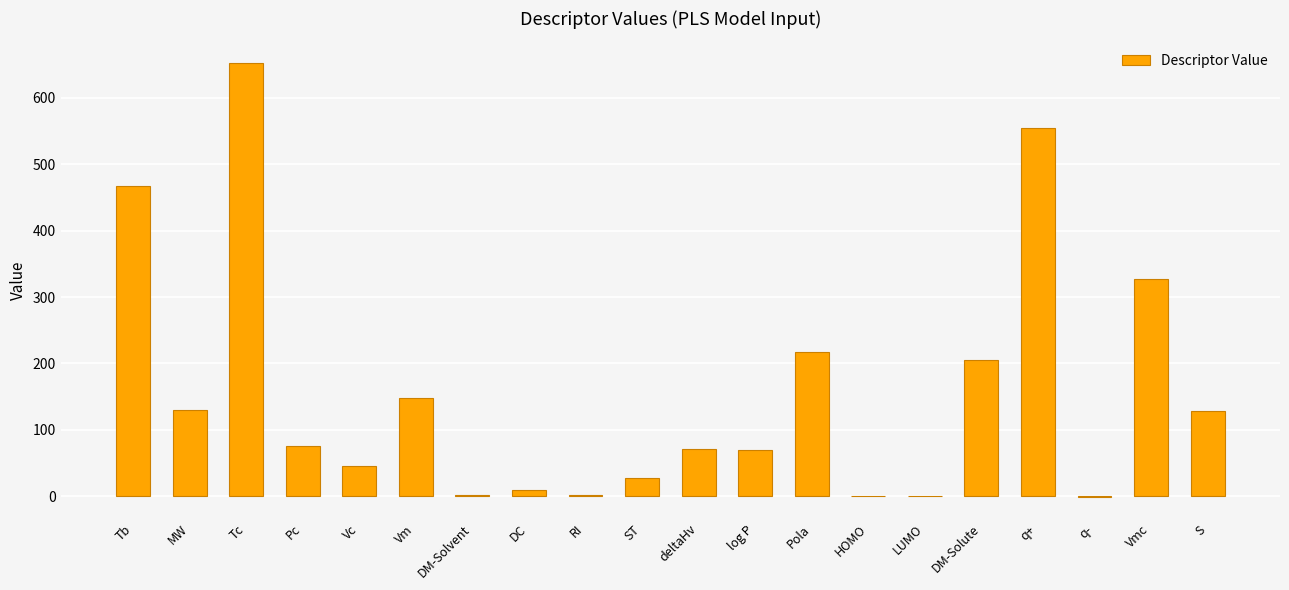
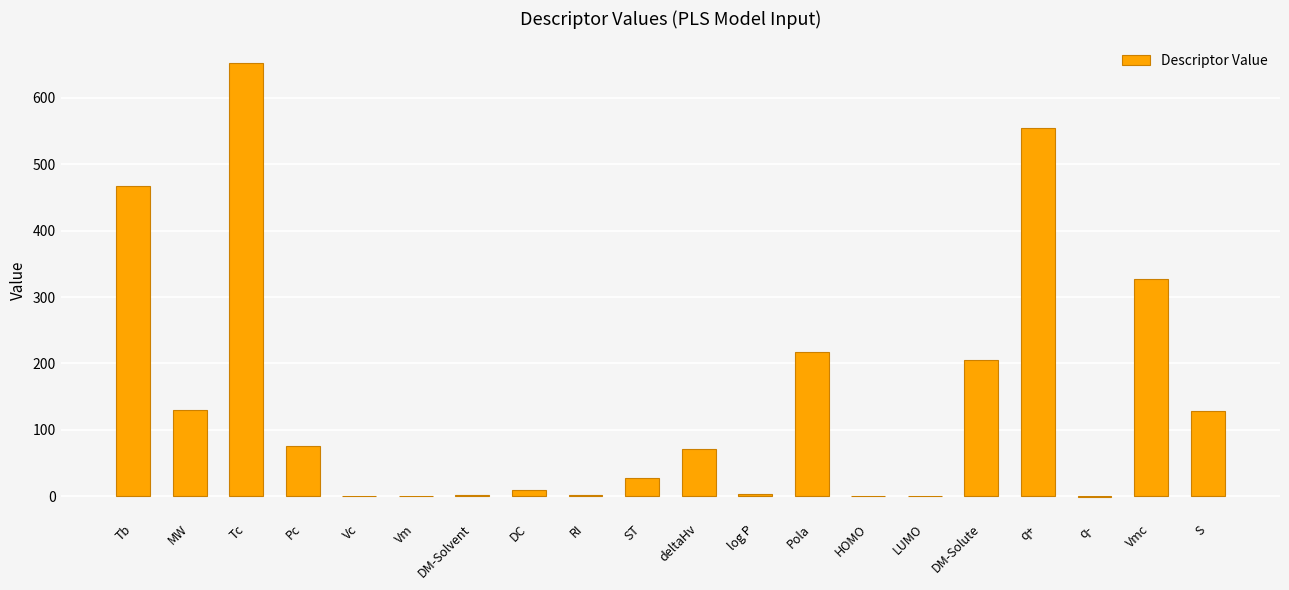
Vc: 50 -> 0
Vm: 150 -> 0
log P: 70 -> 0
